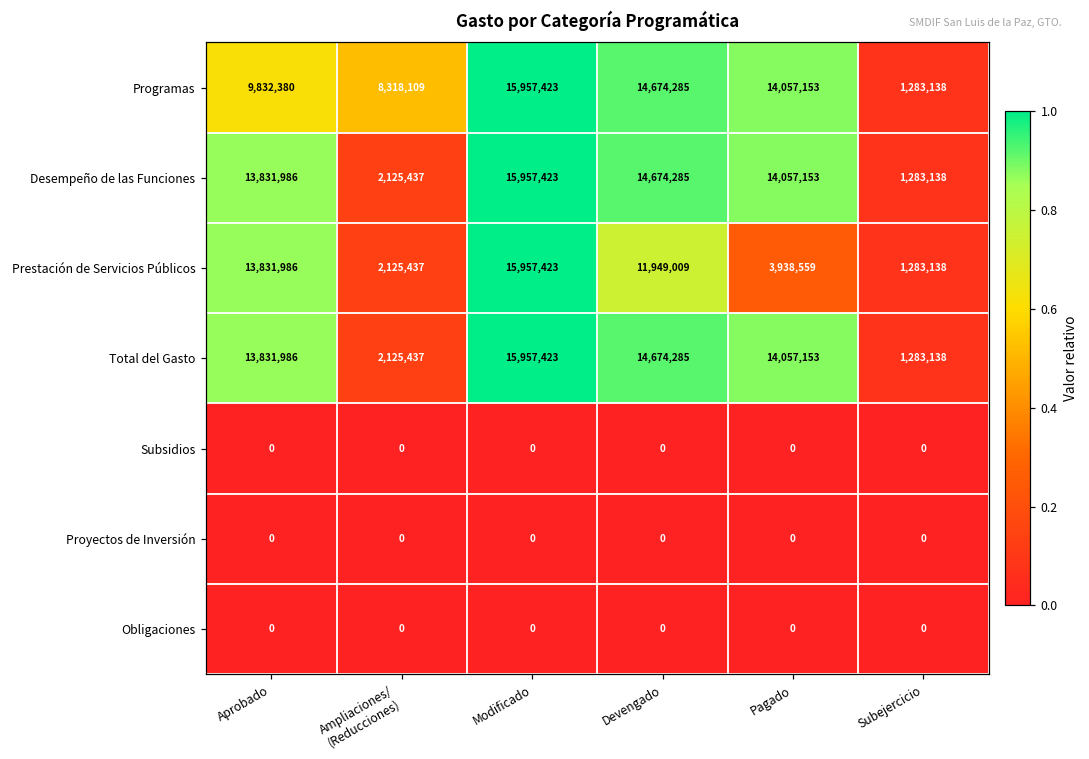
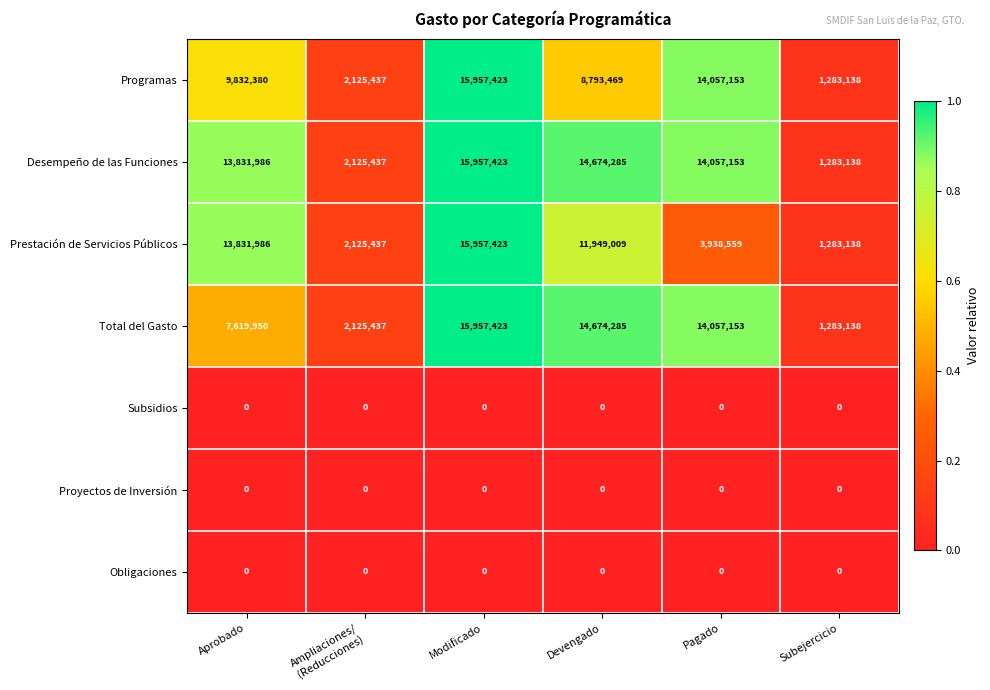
Programas, Ampliaciones/ (Reducciones): 8,318,109 -> 2,125,437
Programas, Devengado: 14,674,285 -> 8,793,469
Total del Gasto, Aprobado: 13,831,986 -> 7,619,950
